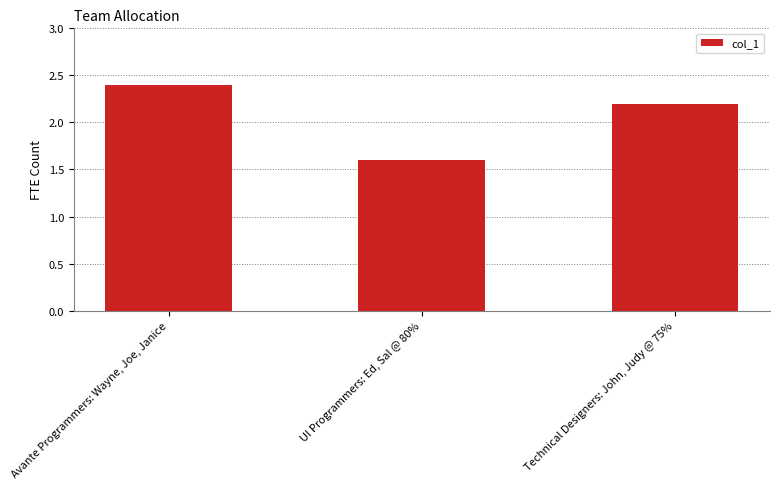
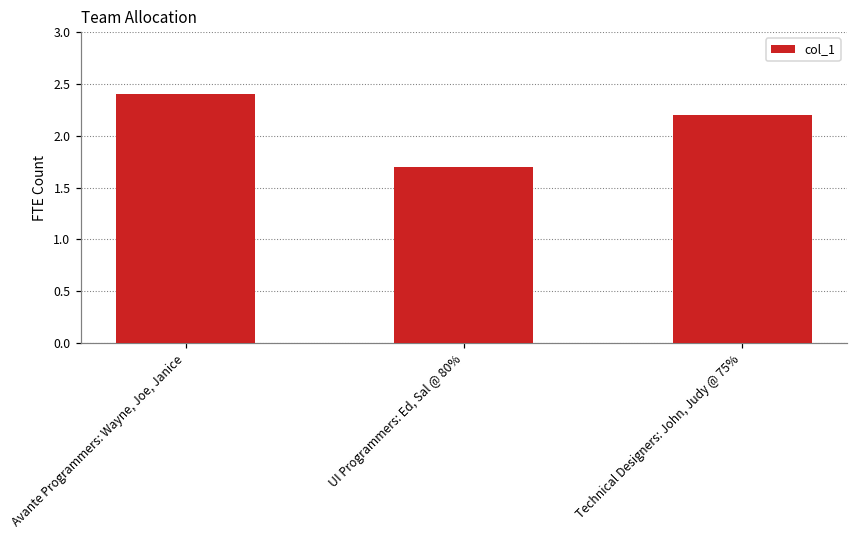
UI Programmers: Ed, Sal @ 80%: 1.6 -> 1.7
